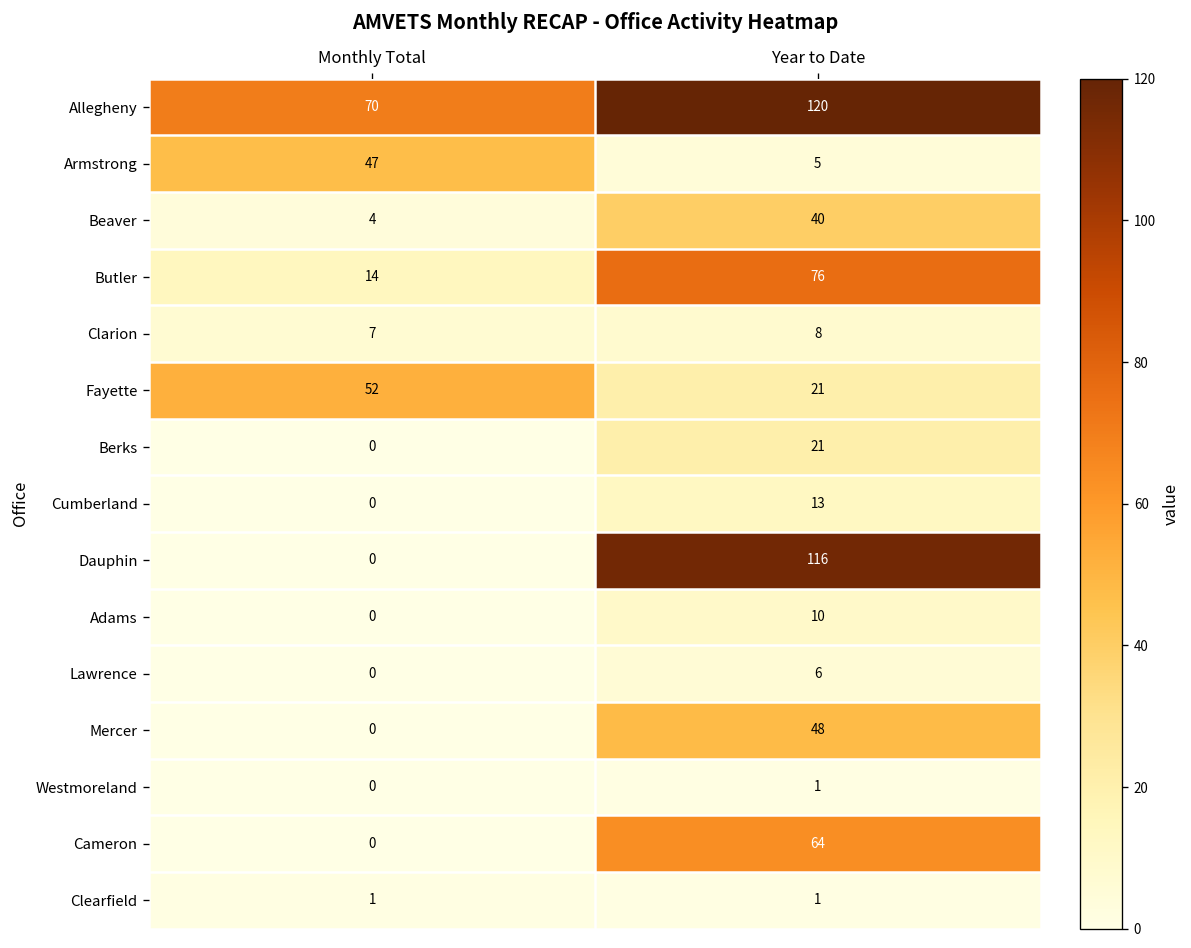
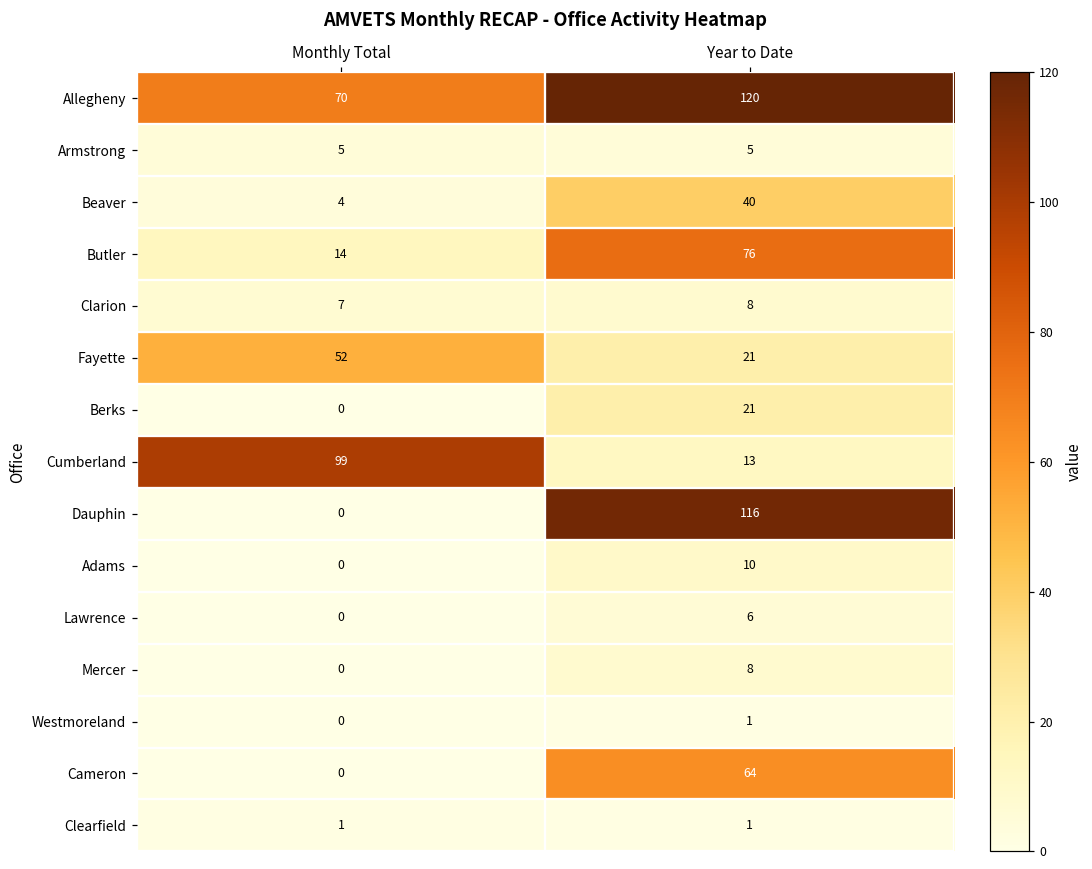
Armstrong, Monthly Total: 47 -> 5
Cumberland, Monthly Total: 0 -> 99
Mercer, Year to Date: 48 -> 8
